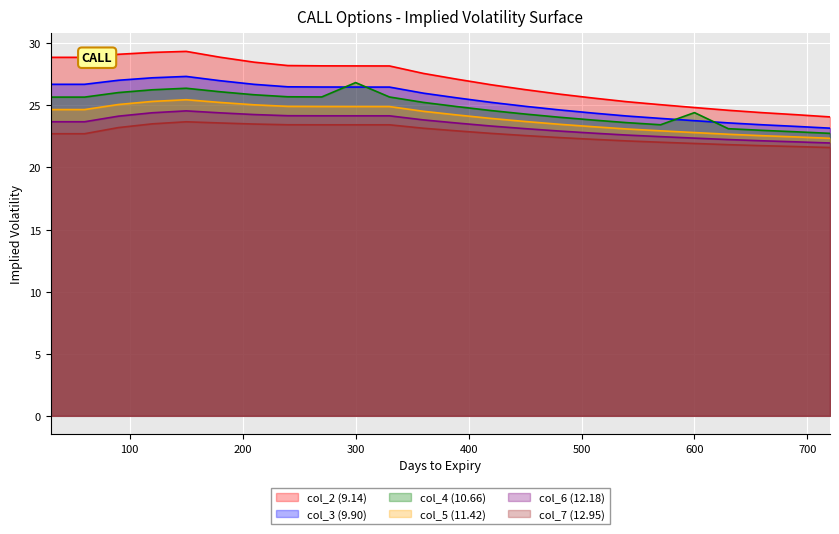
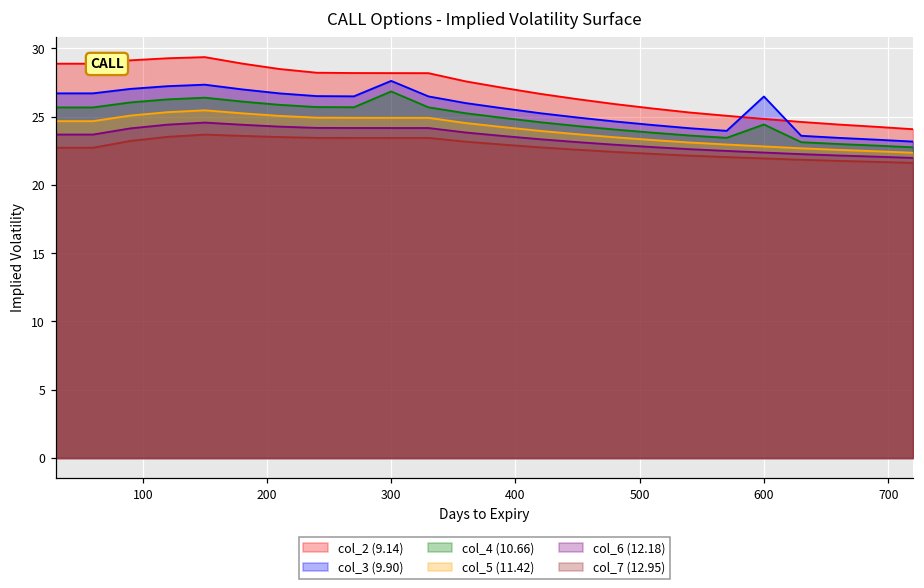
col_3 (9.90), 300: 26.5 -> 27.6
col_3 (9.90), 600: 23.8 -> 26.5
